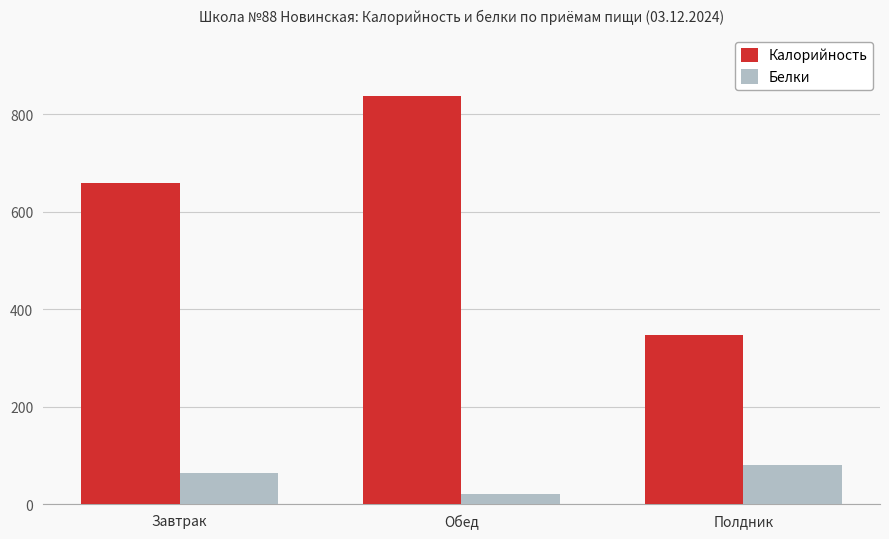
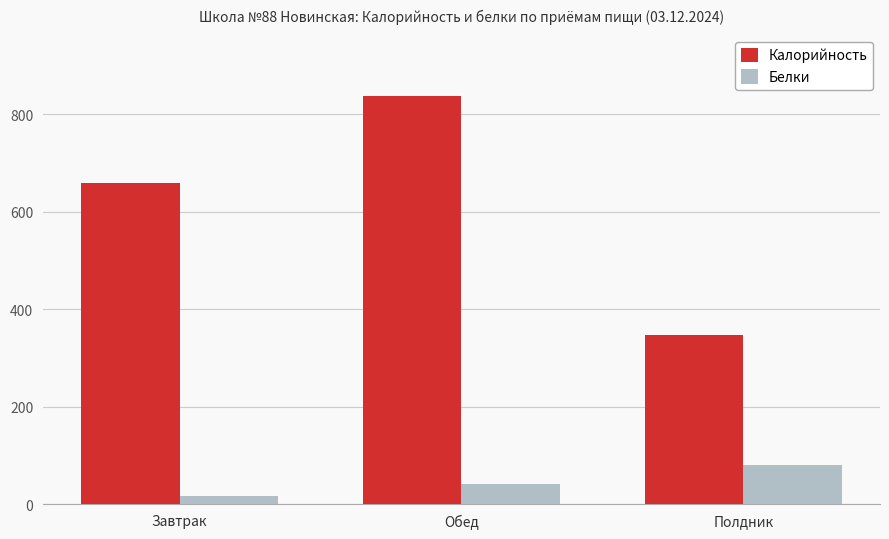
Белки, Завтрак: 60 -> 20
Белки, Обед: 20 -> 40
